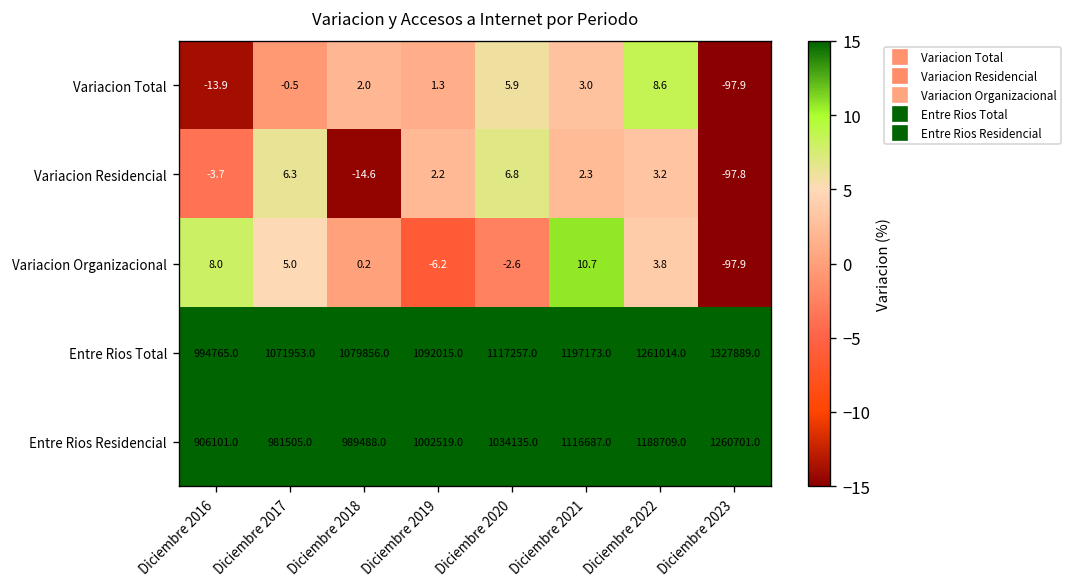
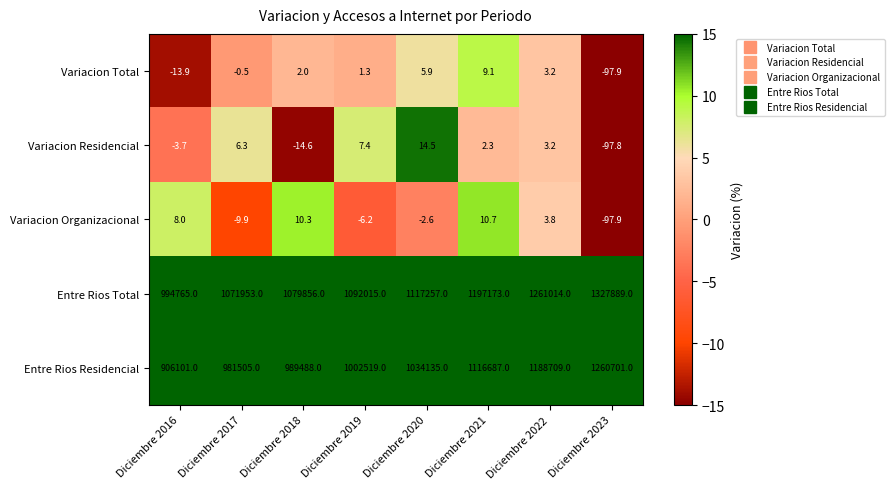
Variacion Total, Diciembre 2021: 3.0 -> 9.1
Variacion Total, Diciembre 2022: 8.6 -> 3.2
Variacion Residencial, Diciembre 2019: 2.2 -> 7.4
Variacion Residencial, Diciembre 2020: 6.8 -> 14.5
Variacion Organizacional, Diciembre 2017: 5.0 -> -9.9
Variacion Organizacional, Diciembre 2018: 0.2 -> 10.3
